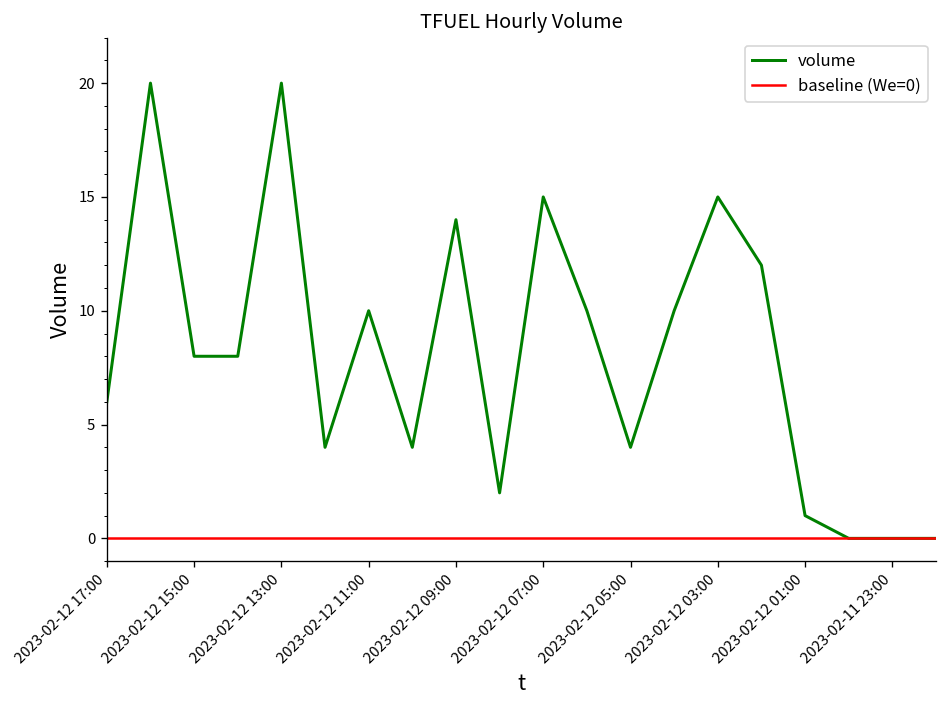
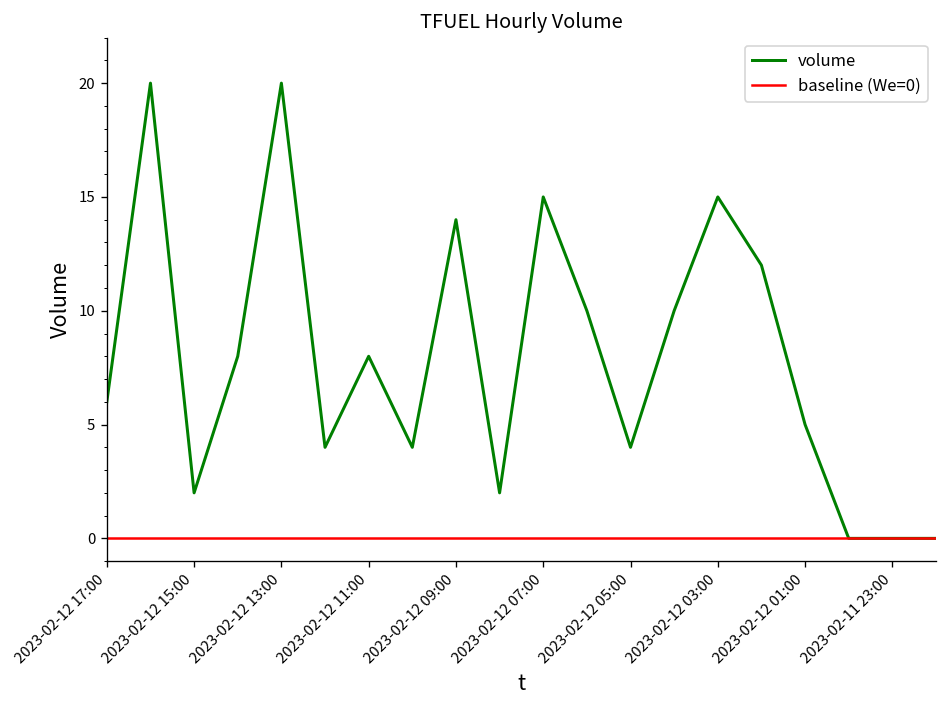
2023-02-12 15:00: 8 -> 2
2023-02-12 11:00: 10 -> 8
2023-02-12 01:00: 1 -> 5
